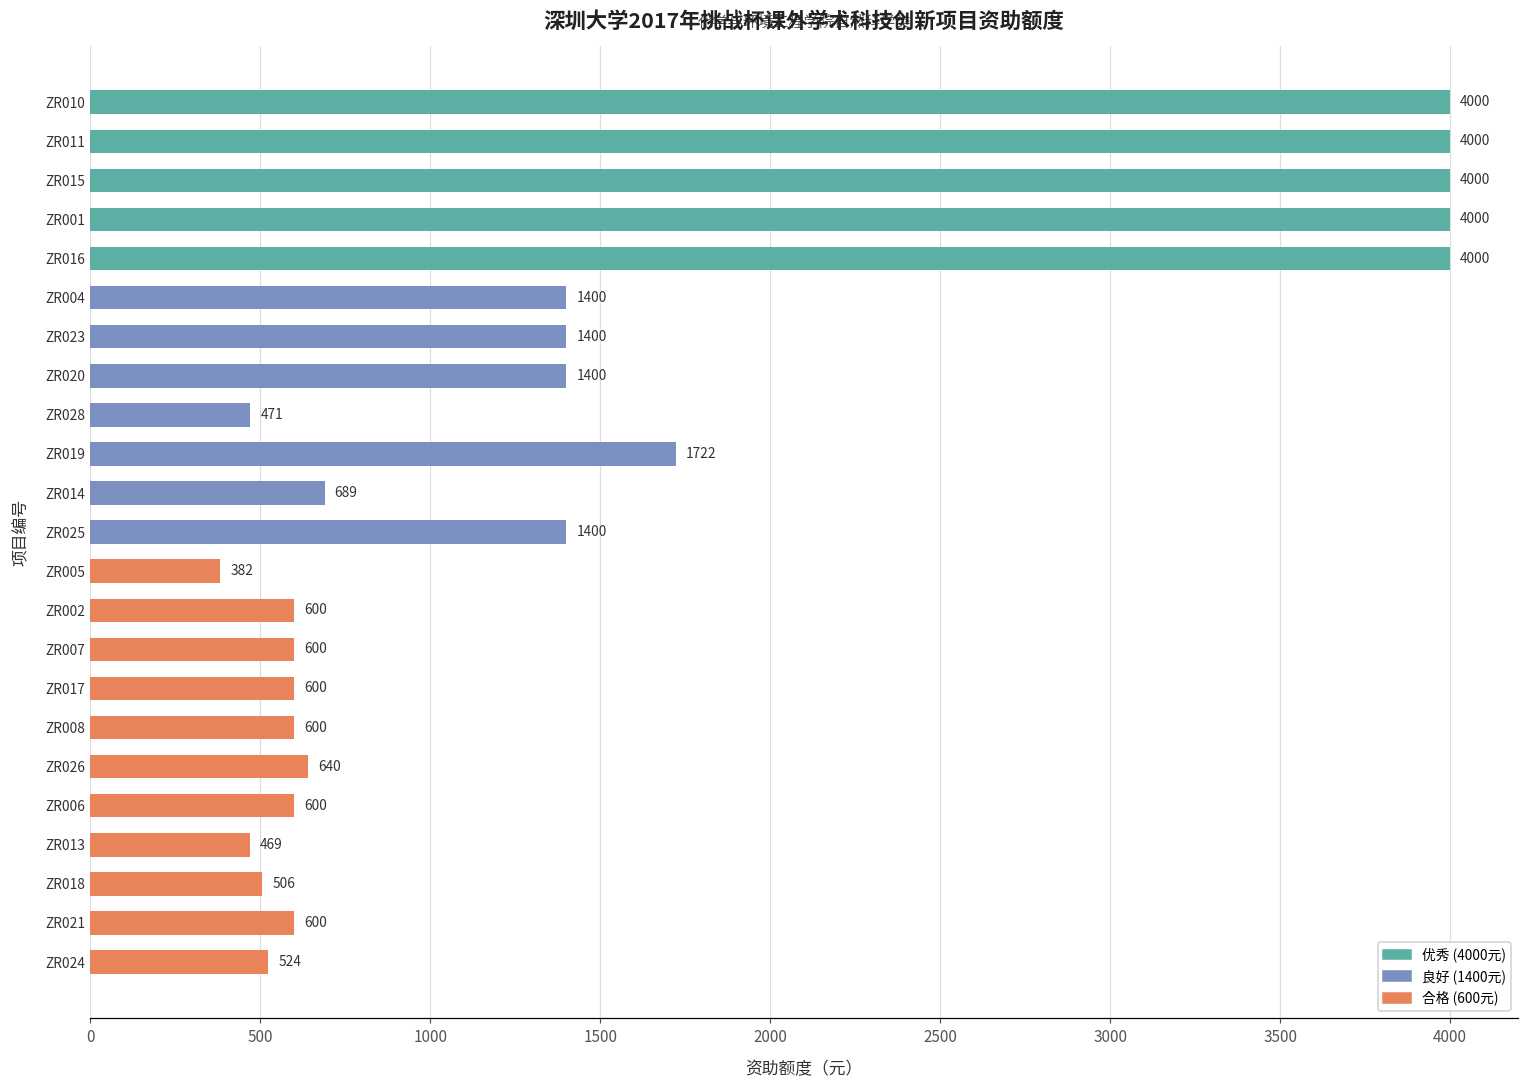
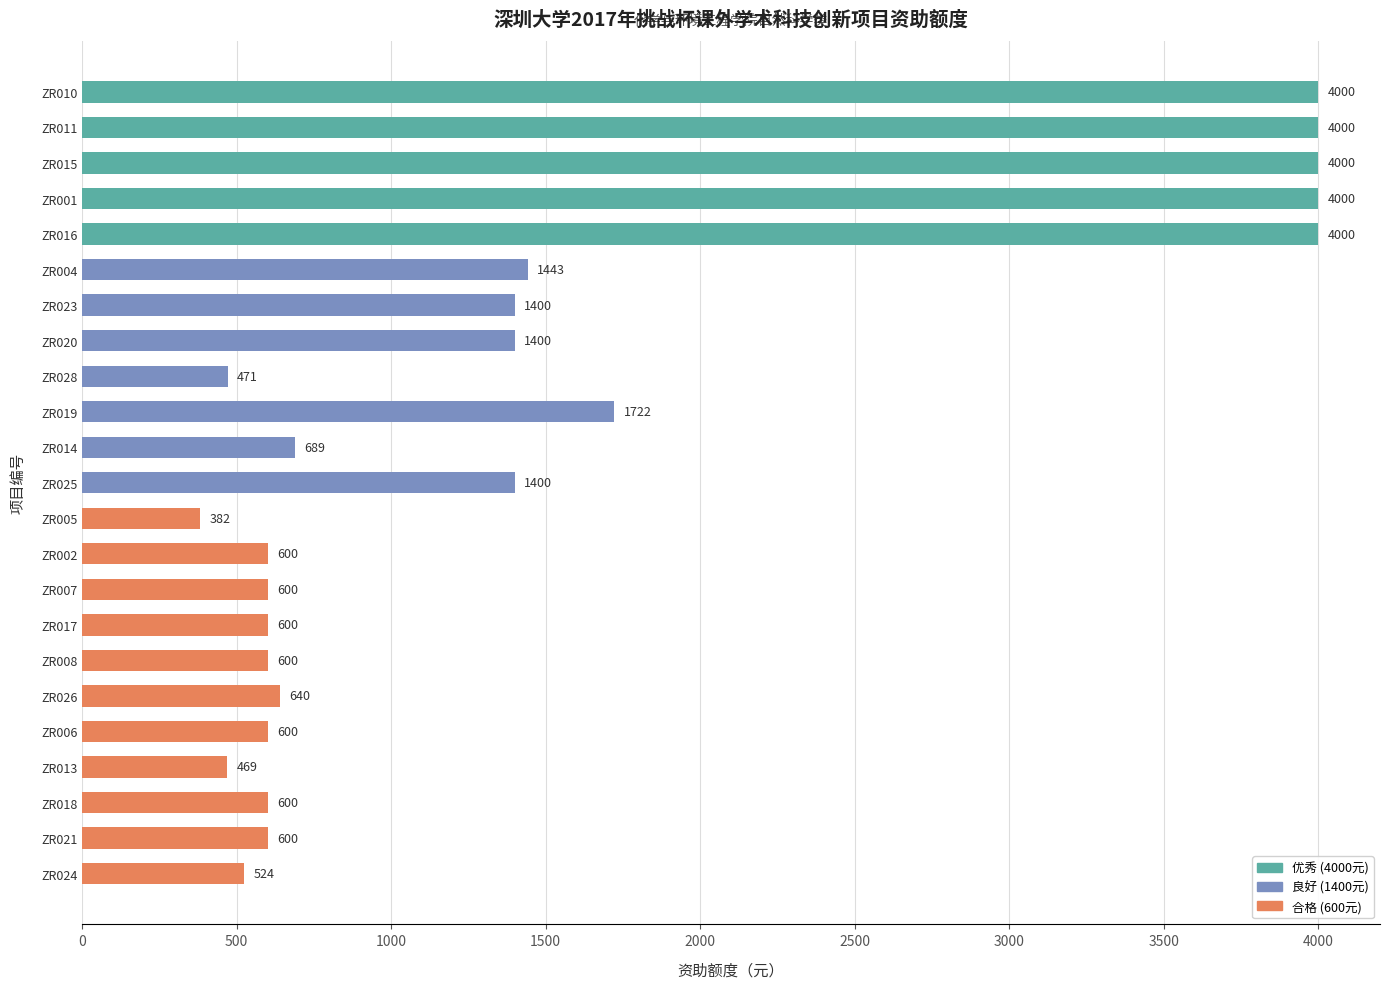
ZR004: 1400 -> 1443
ZR018: 506 -> 600
